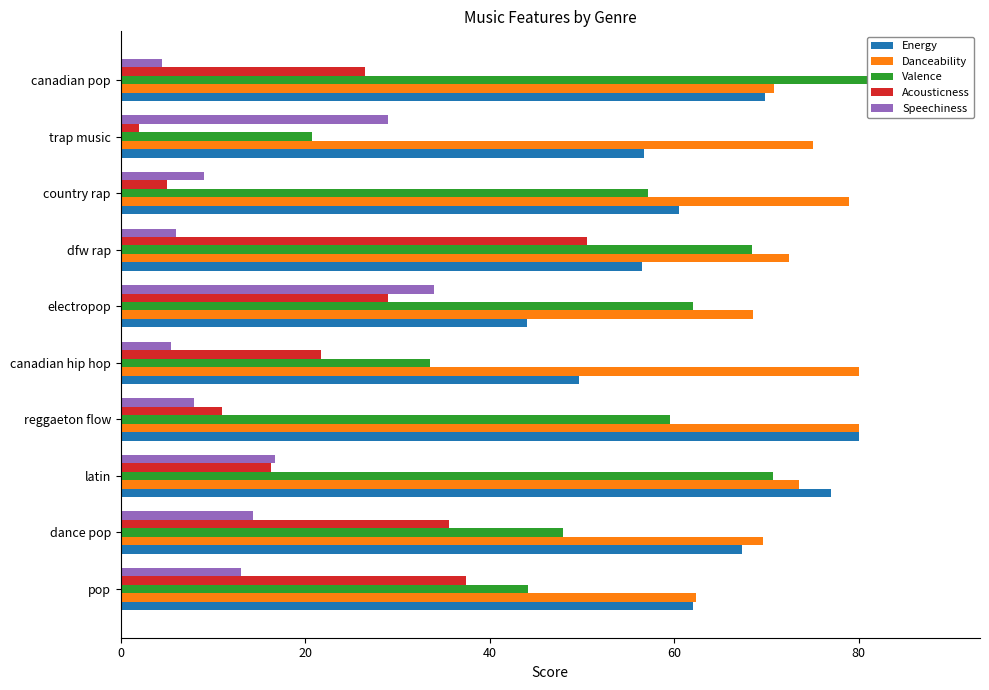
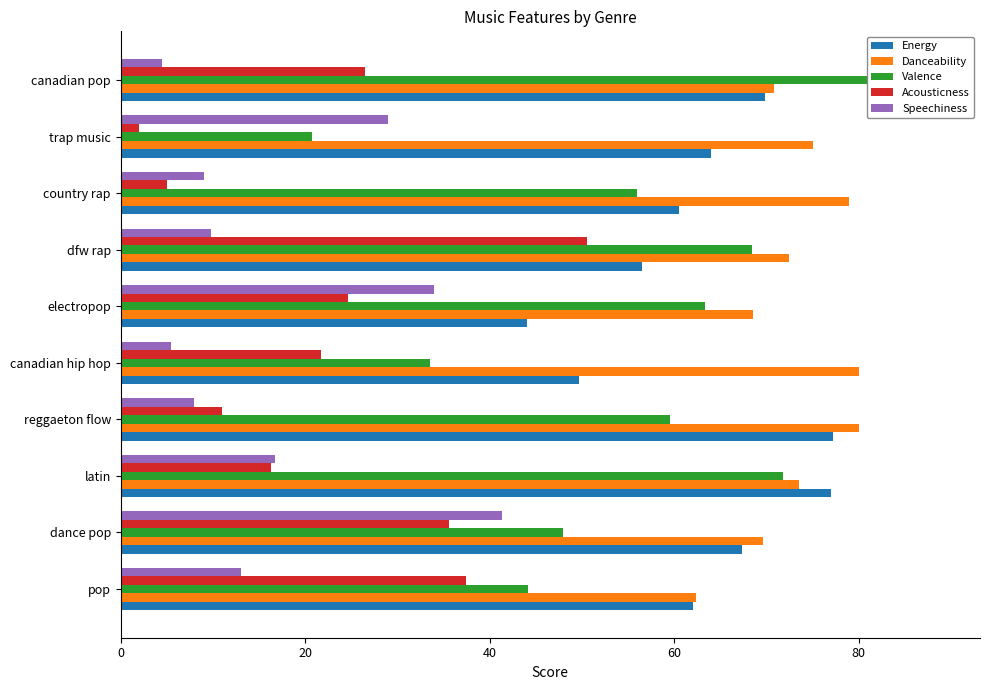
Energy, trap music: 57 -> 64
Valence, country rap: 57 -> 56
Speechiness, dfw rap: 6 -> 10
Acousticness, electropop: 29 -> 25
Valence, electropop: 62 -> 63
Energy, reggaeton flow: 80 -> 77
Valence, latin: 71 -> 72
Speechiness, dance pop: 14 -> 41
